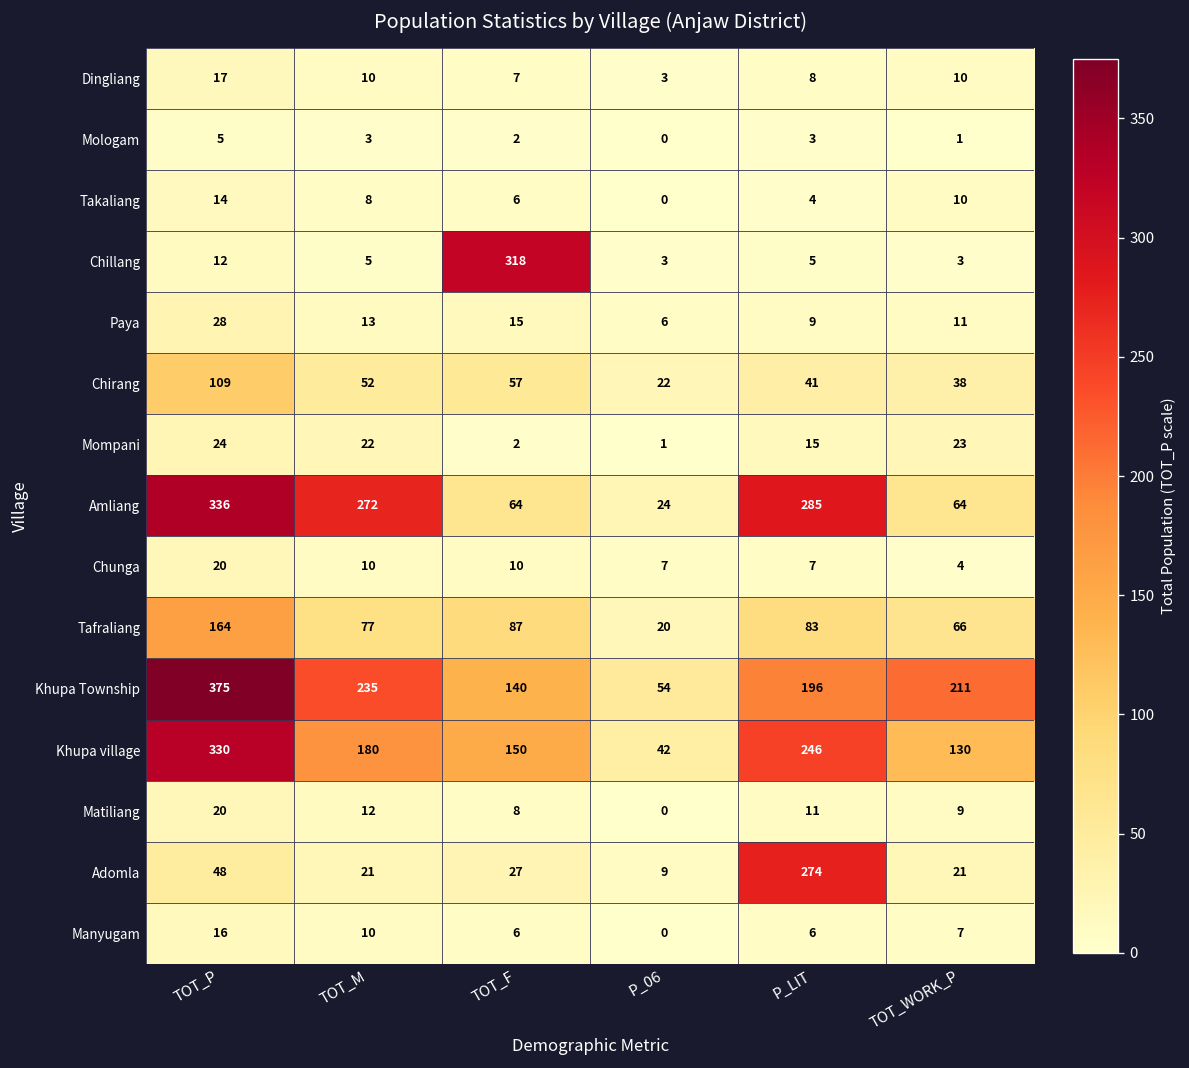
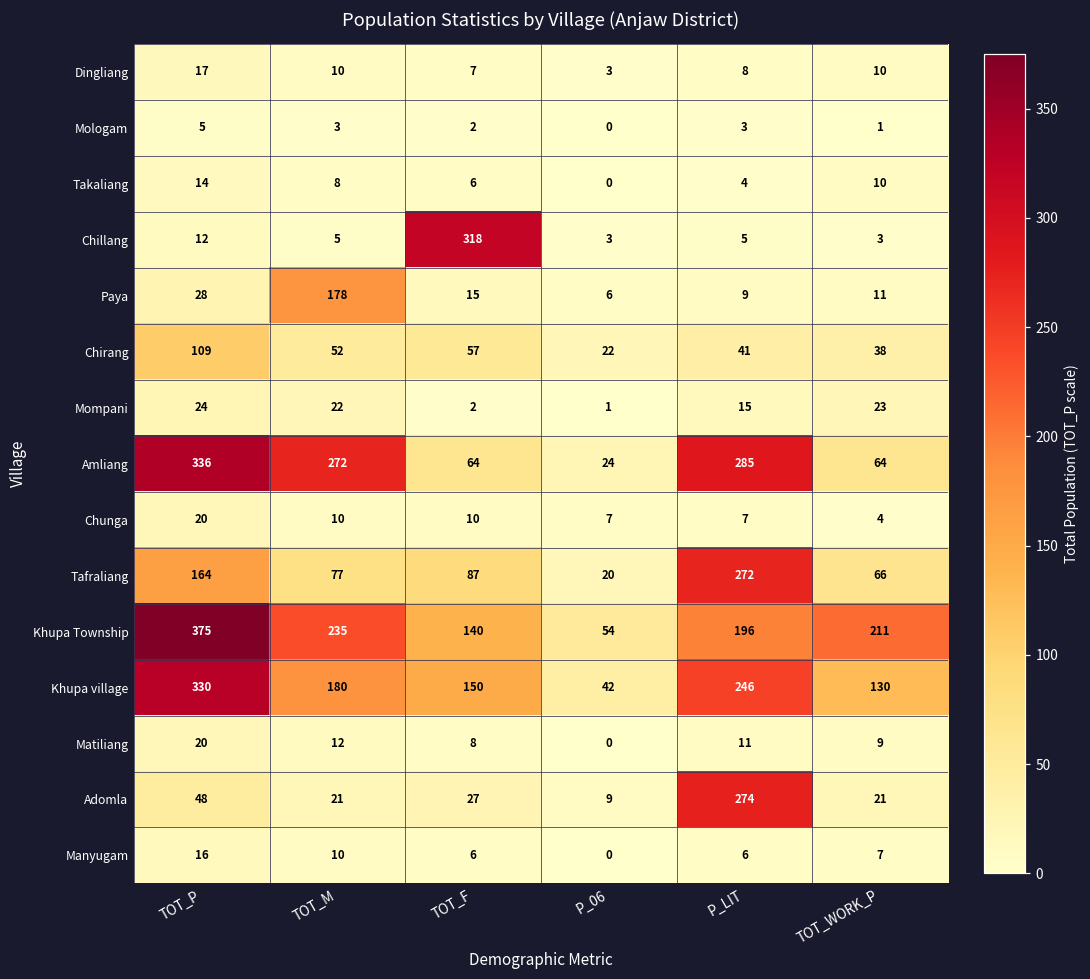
Paya, TOT_M: 13 -> 178
Tafraliang, P_LIT: 83 -> 272
